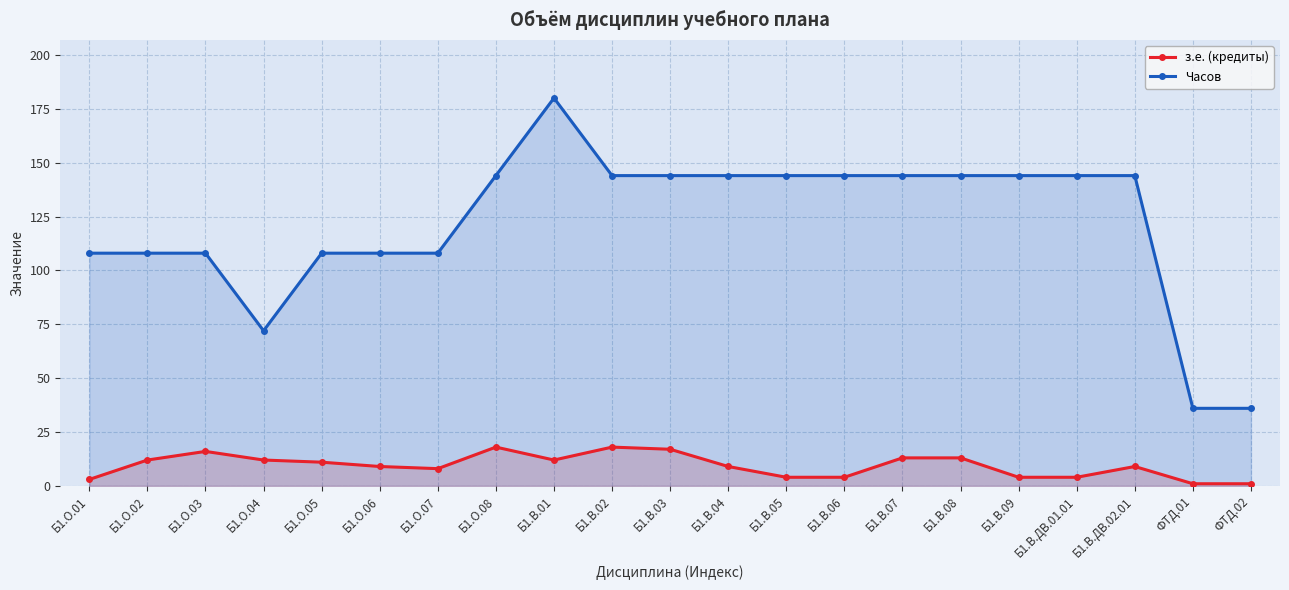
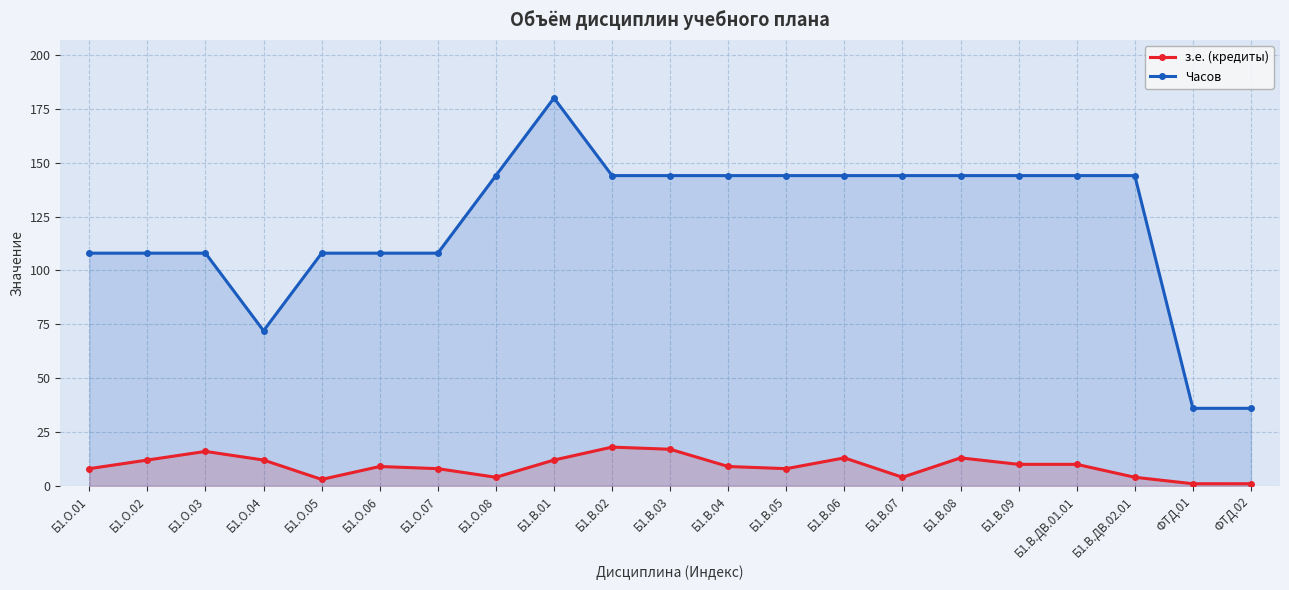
з.е. (кредиты), Б1.О.01: 3 -> 8
з.е. (кредиты), Б1.О.05: 11 -> 3
з.е. (кредиты), Б1.О.08: 18 -> 4
з.е. (кредиты), Б1.В.05: 4 -> 8
з.е. (кредиты), Б1.В.06: 4 -> 13
з.е. (кредиты), Б1.В.07: 13 -> 4
з.е. (кредиты), Б1.В.09: 4 -> 10
з.е. (кредиты), Б1.В.ДВ.01.01: 4 -> 10
з.е. (кредиты), Б1.В.ДВ.02.01: 9 -> 4
